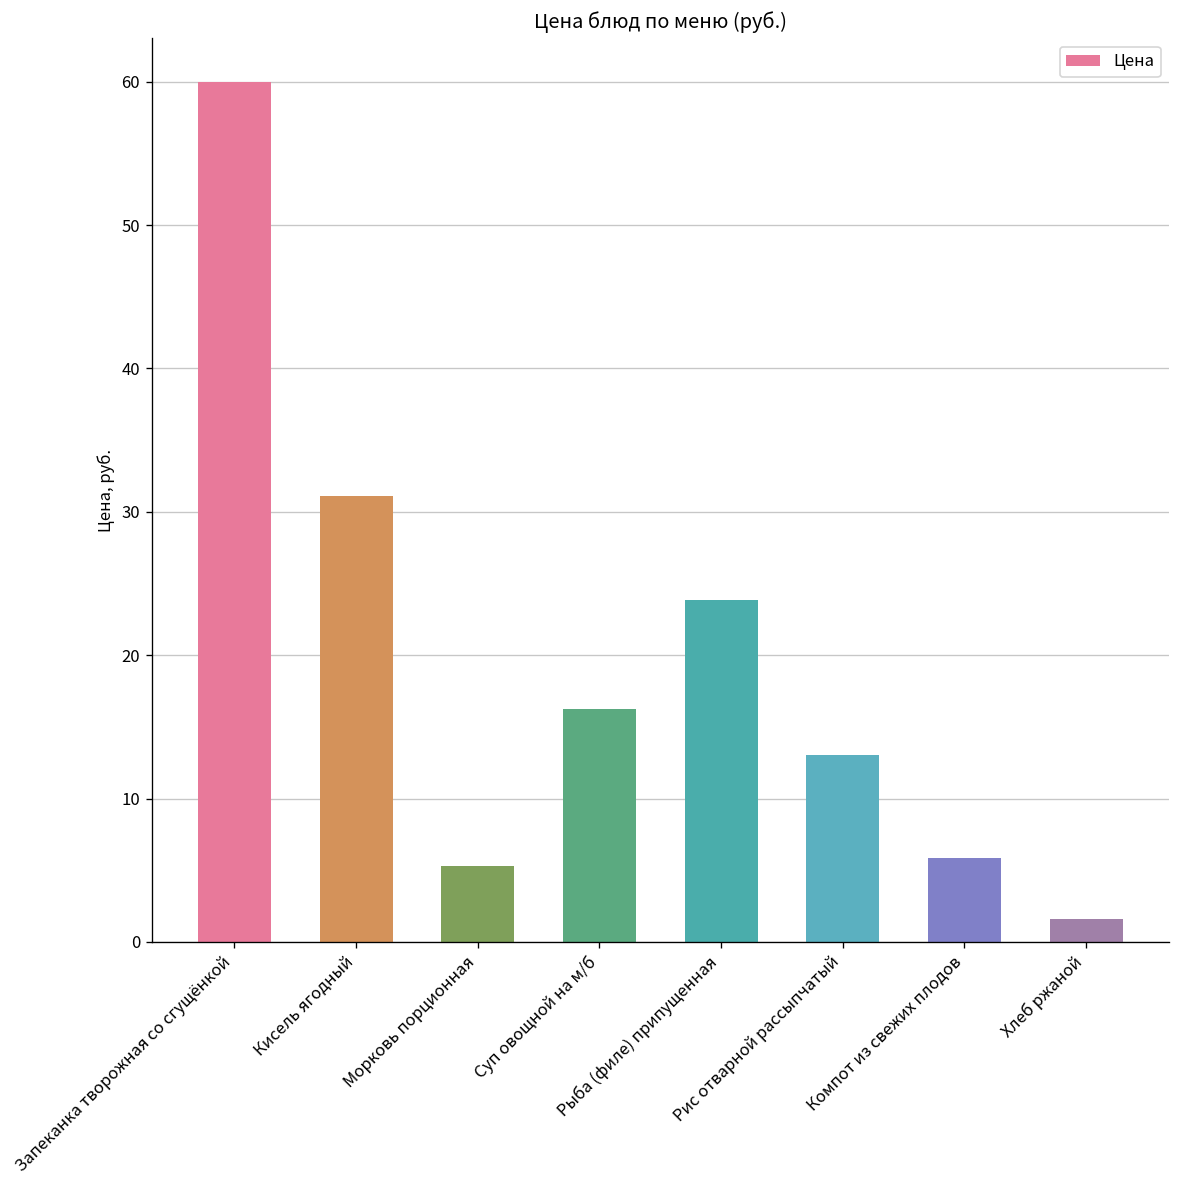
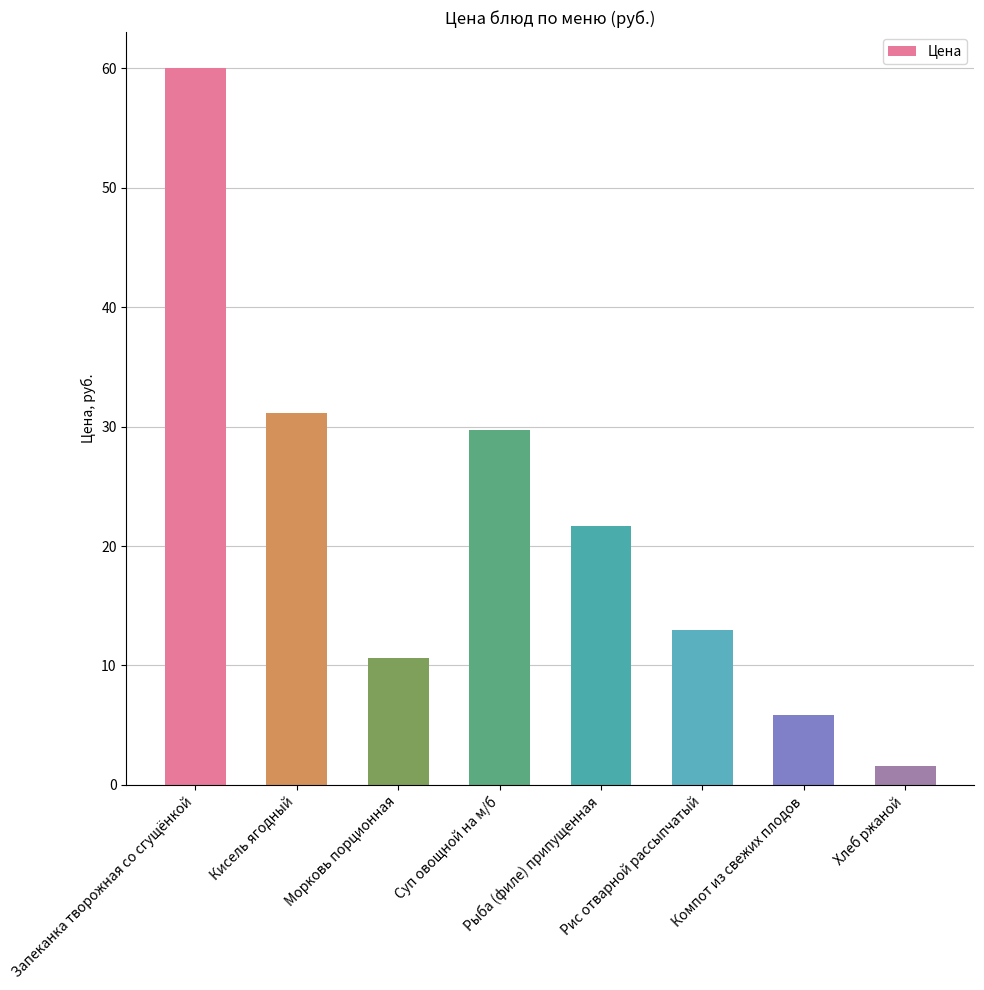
Морковь порционная: 5.3 -> 10.6
Суп овощной на м/б: 16.3 -> 29.8
Рыба (филе) припущенная: 23.8 -> 21.7
